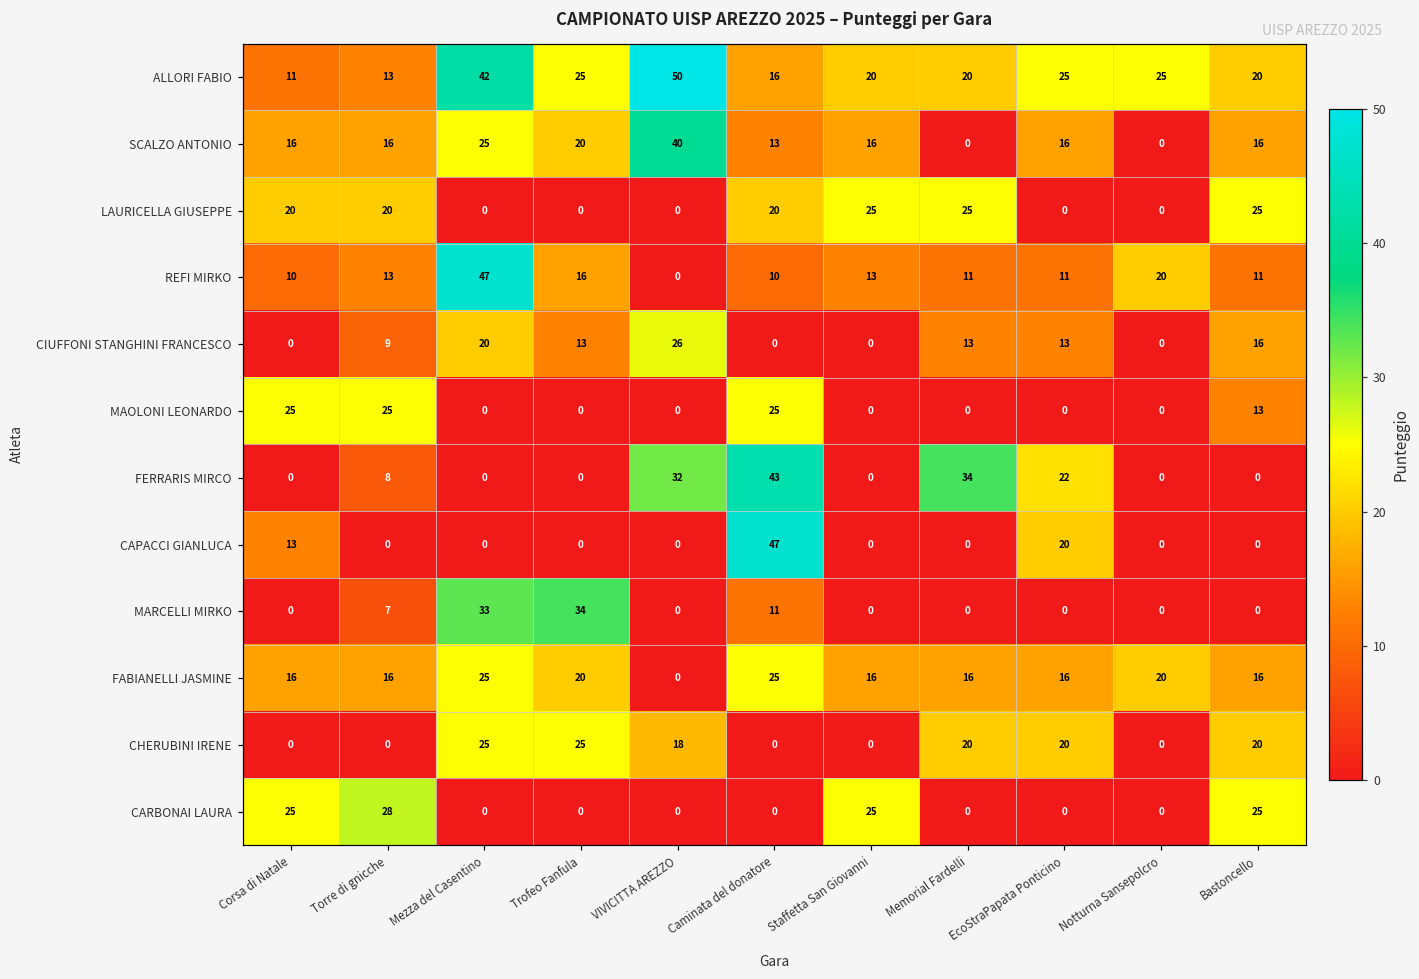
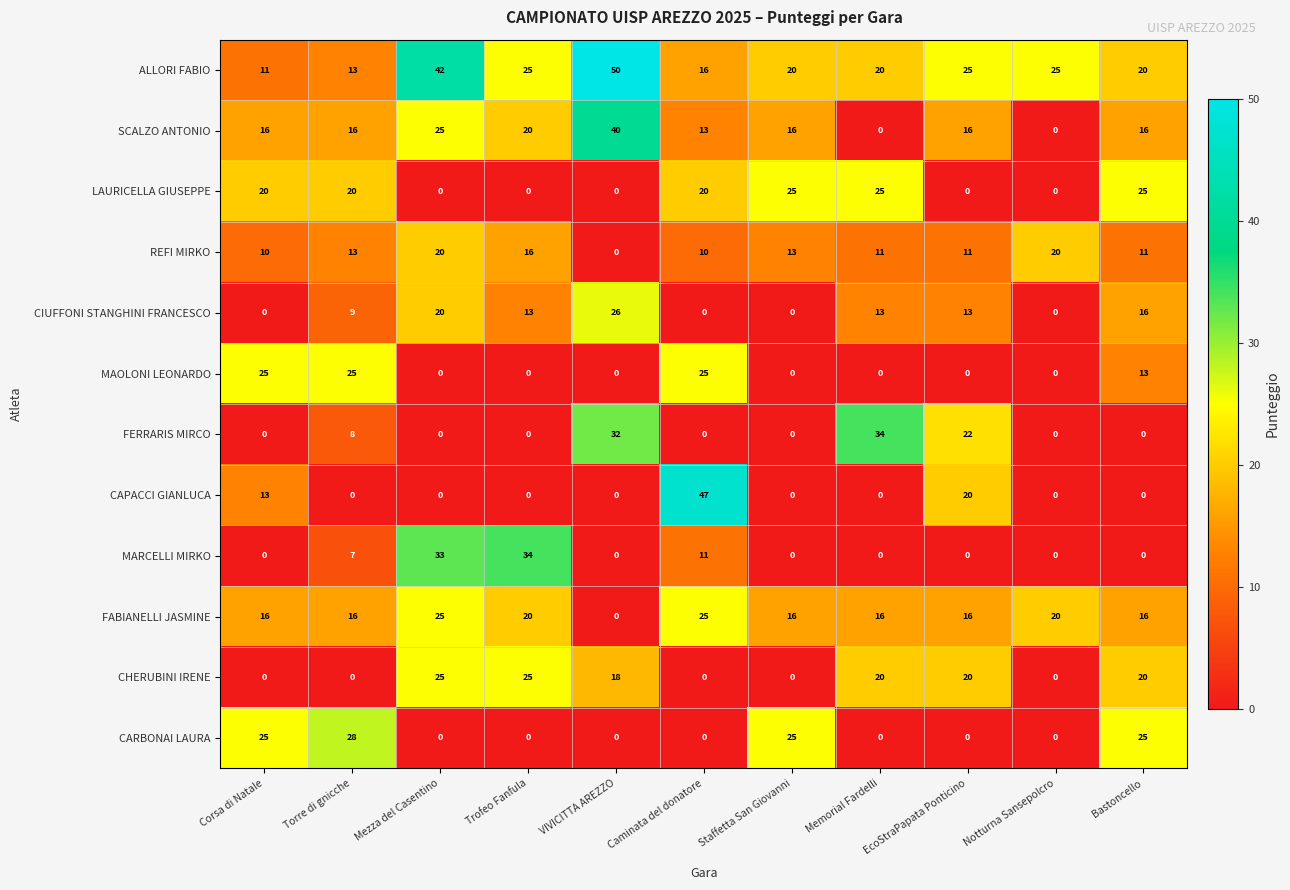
REFI MIRKO, Mezza del Casentino: 47 -> 20
FERRARIS MIRCO, Caminata del donatore: 43 -> 0
